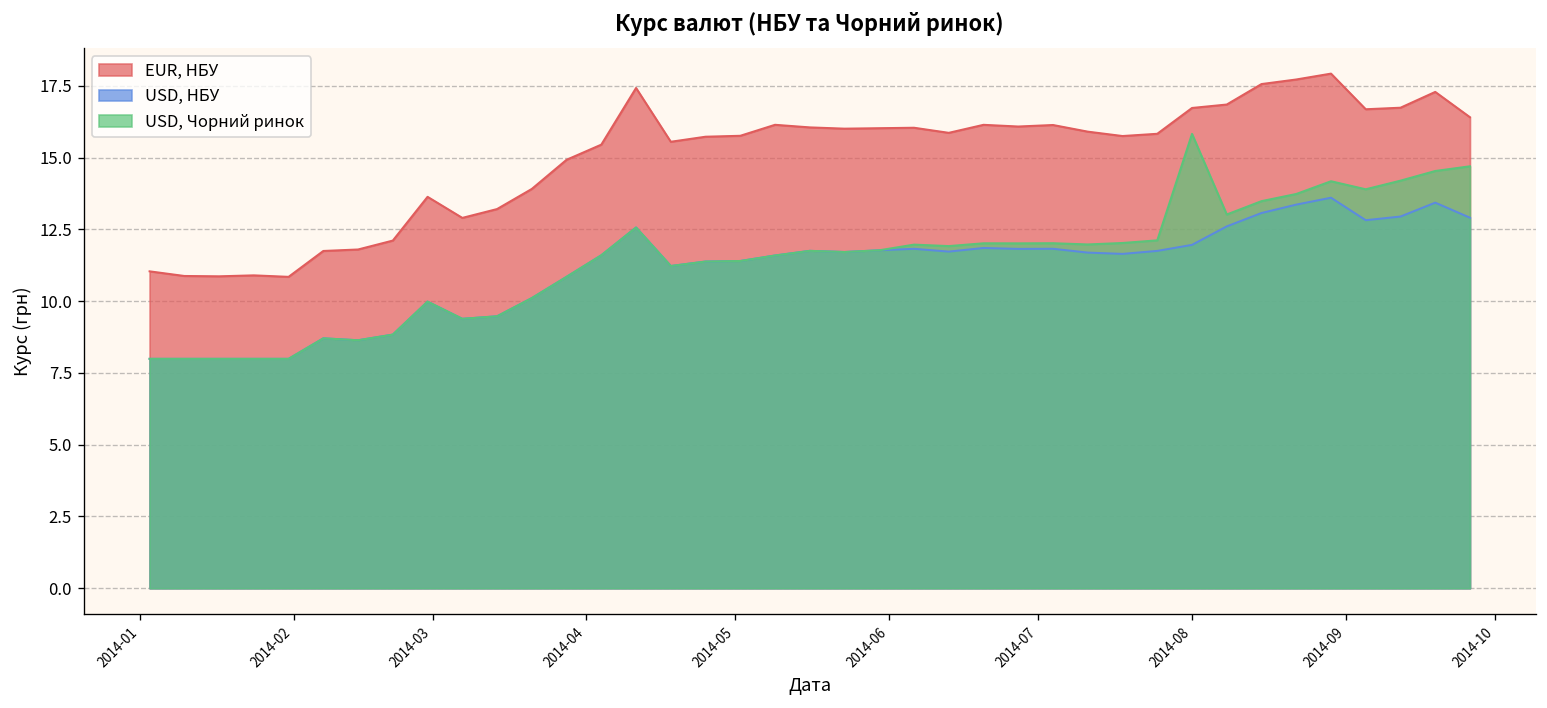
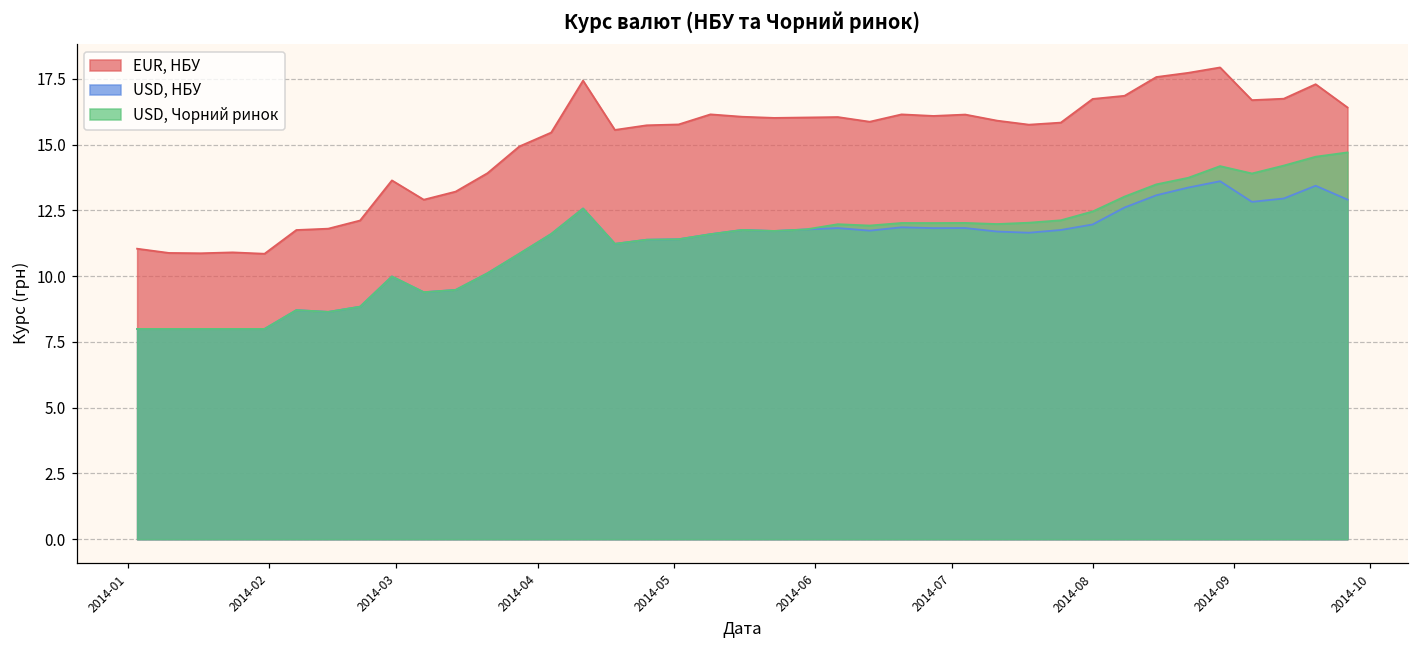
USD, Чорний ринок, 2014-08: 15.8 -> 12.5
